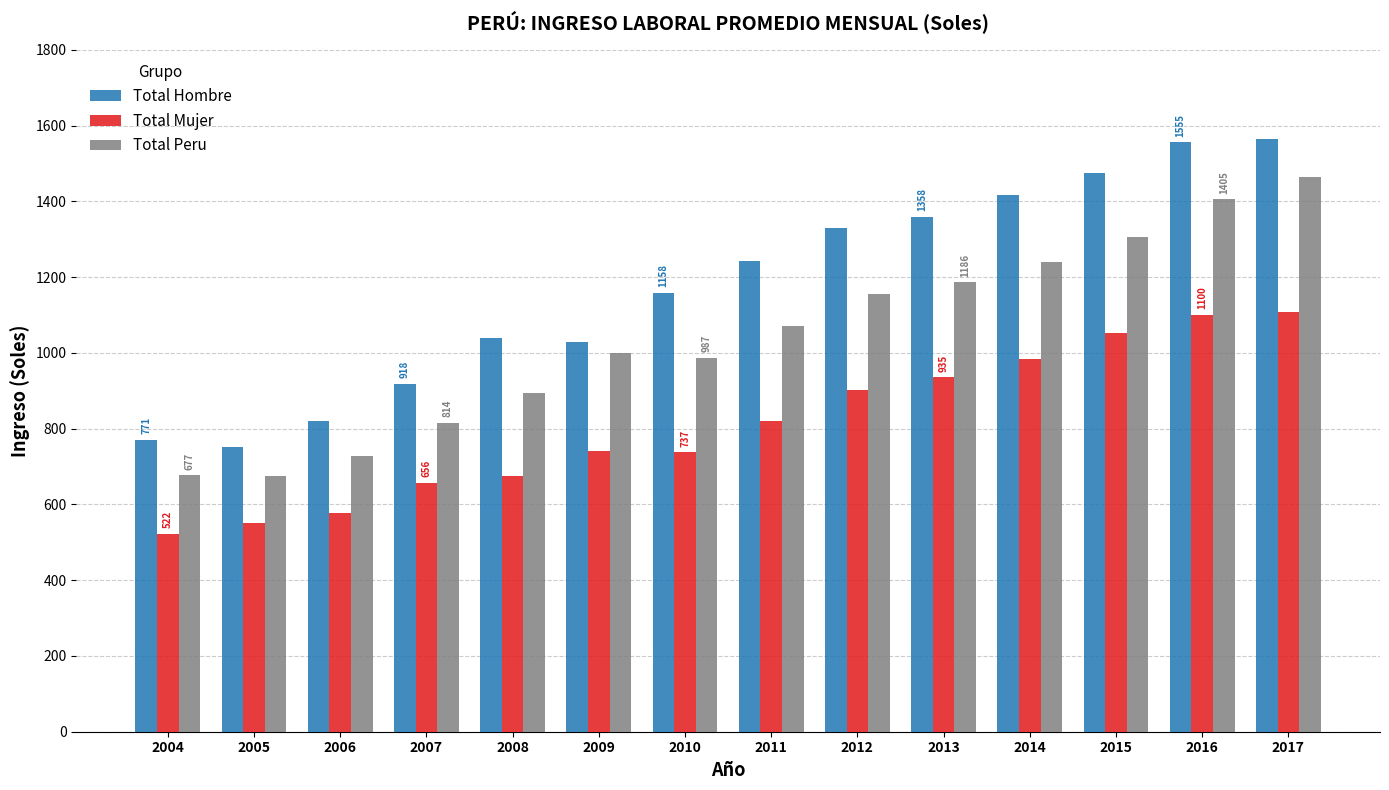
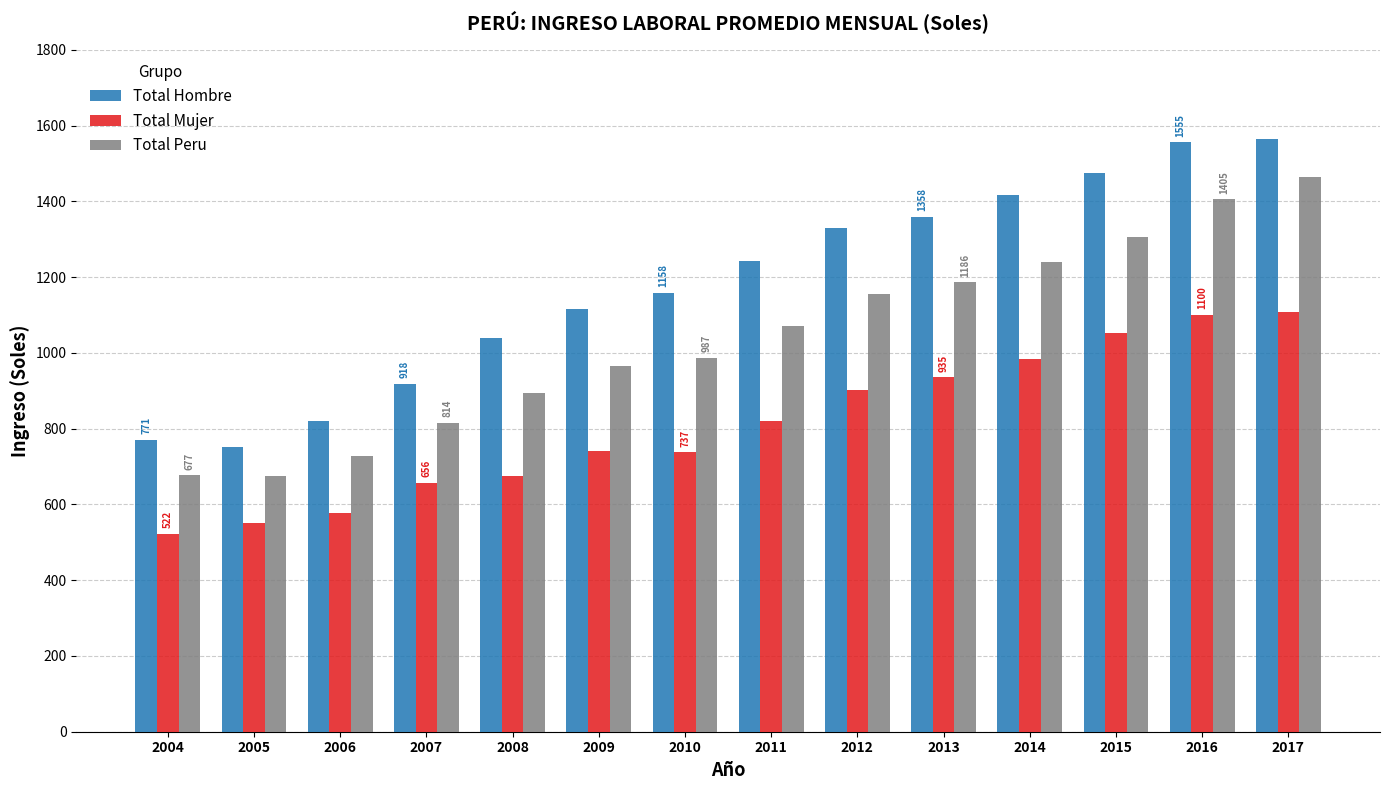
Total Hombre, 2009: 1030 -> 1120
Total Peru, 2009: 1000 -> 970
